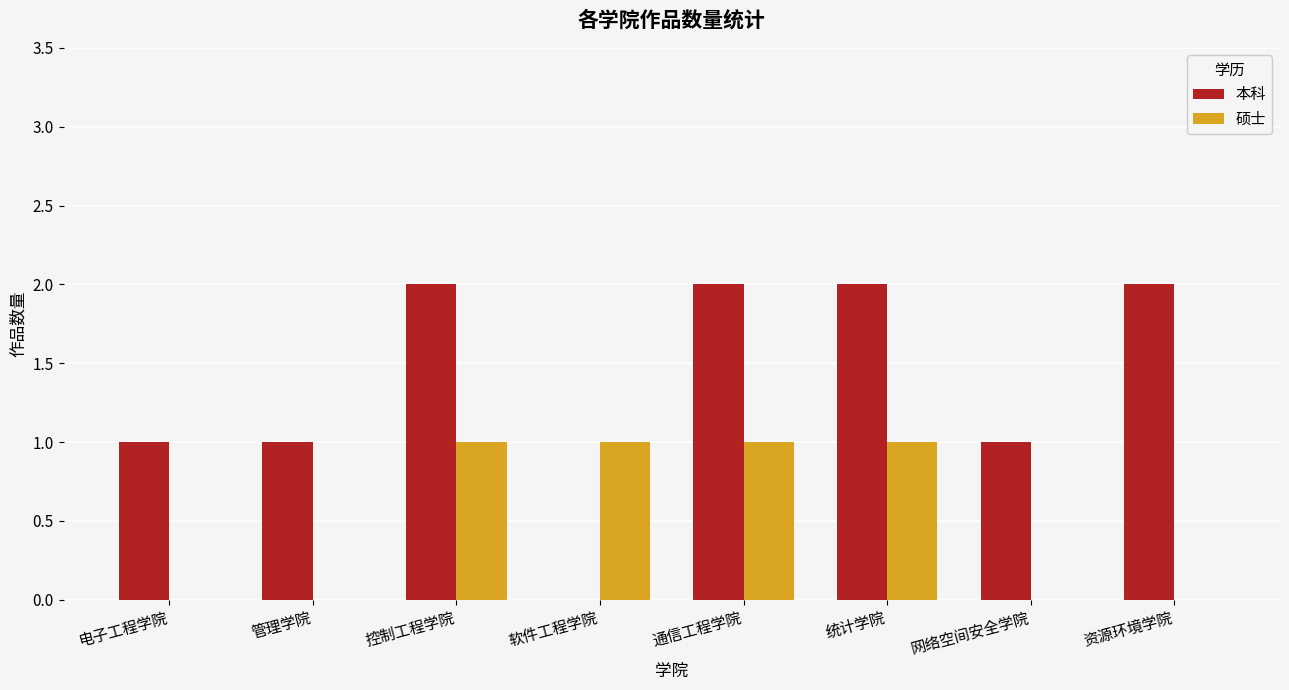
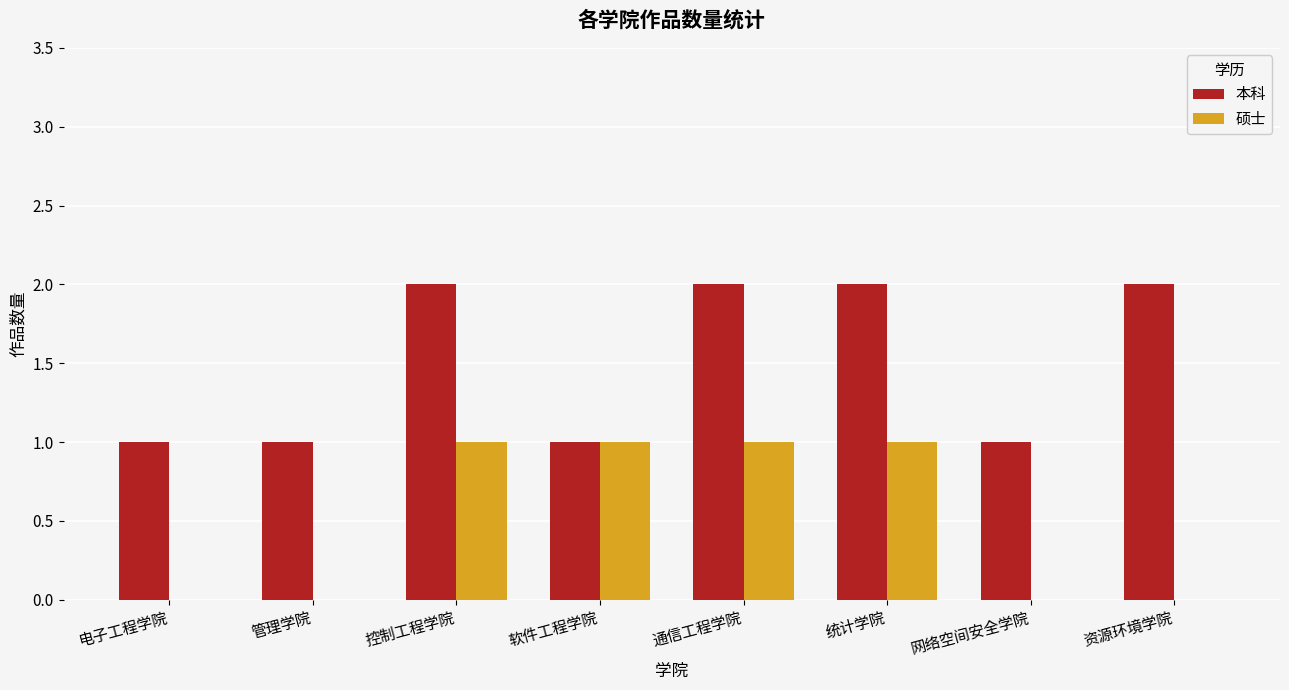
本科, 软件工程学院: 0 -> 1
